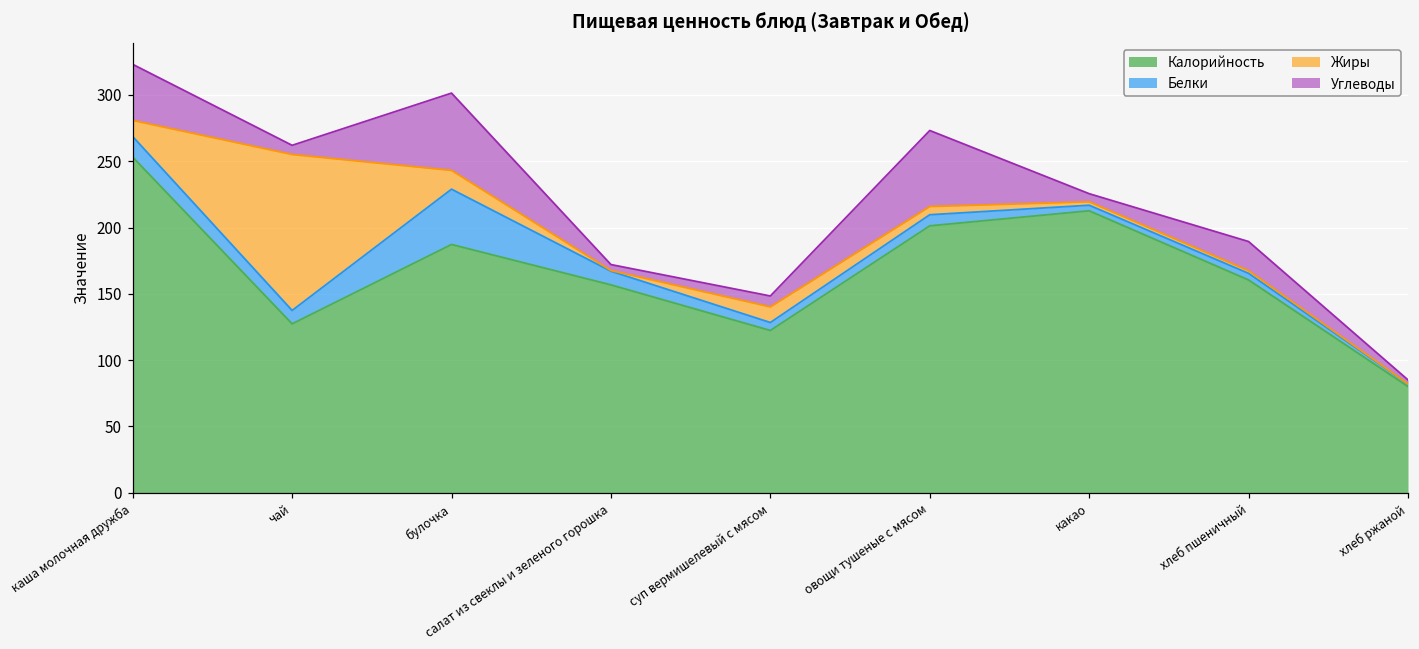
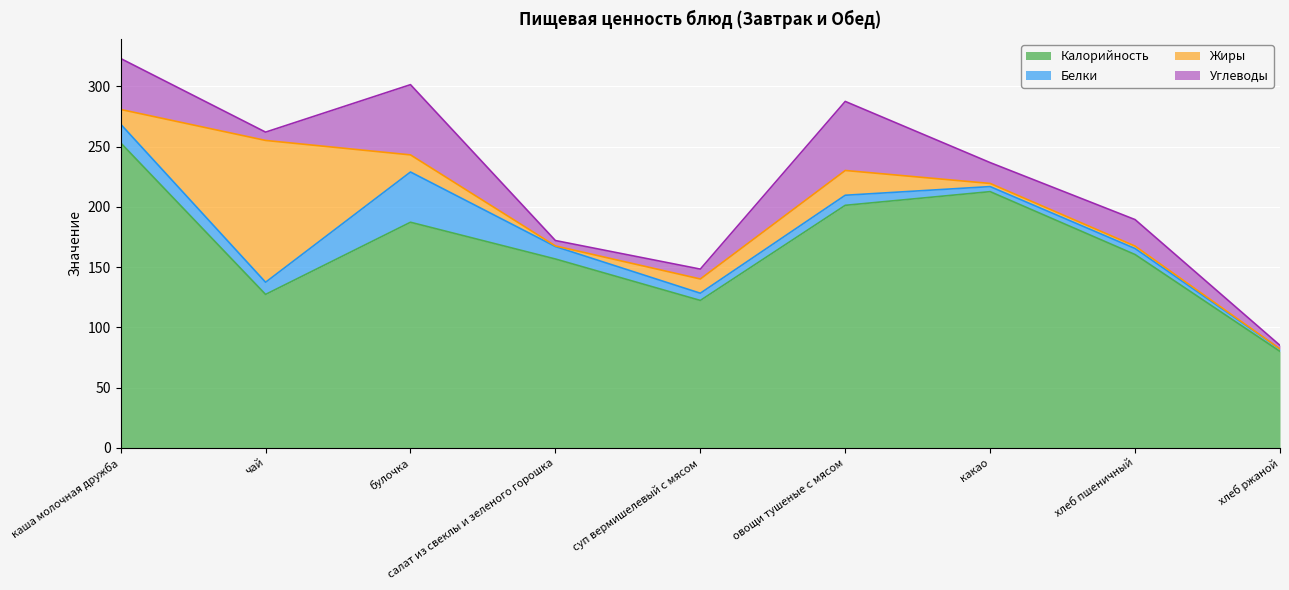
Жиры, овощи тушеные с мясом: 6 -> 21
Углеводы, какао: 6 -> 17
